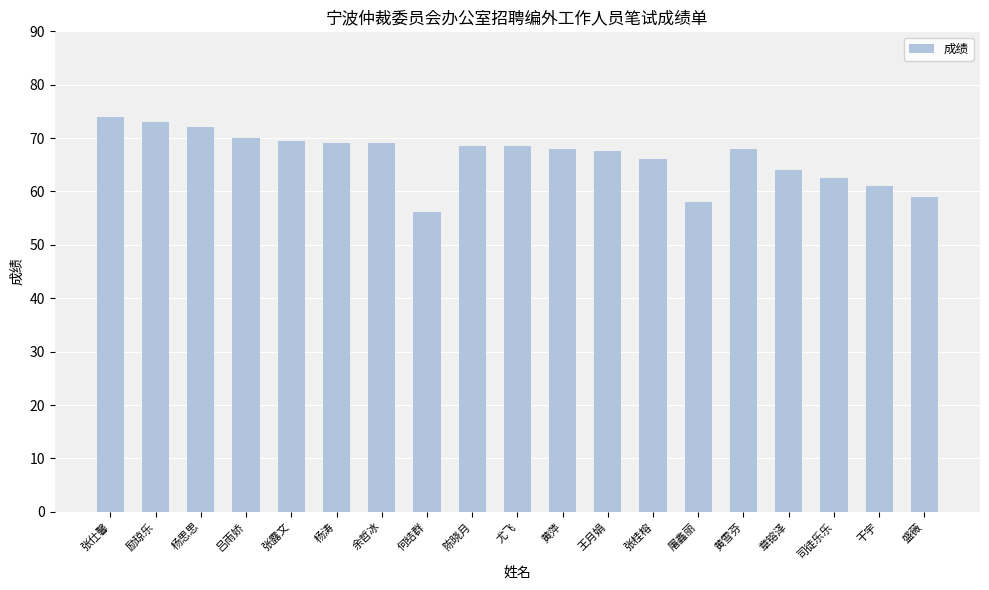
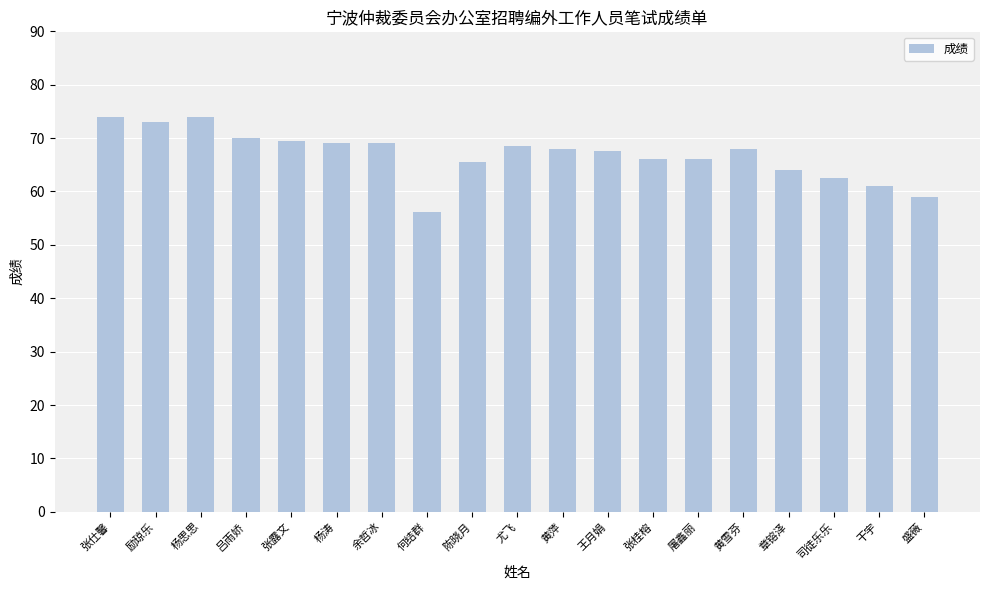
杨思思: 72 -> 74
陈晓月: 69 -> 66
屠鑫丽: 58 -> 66
